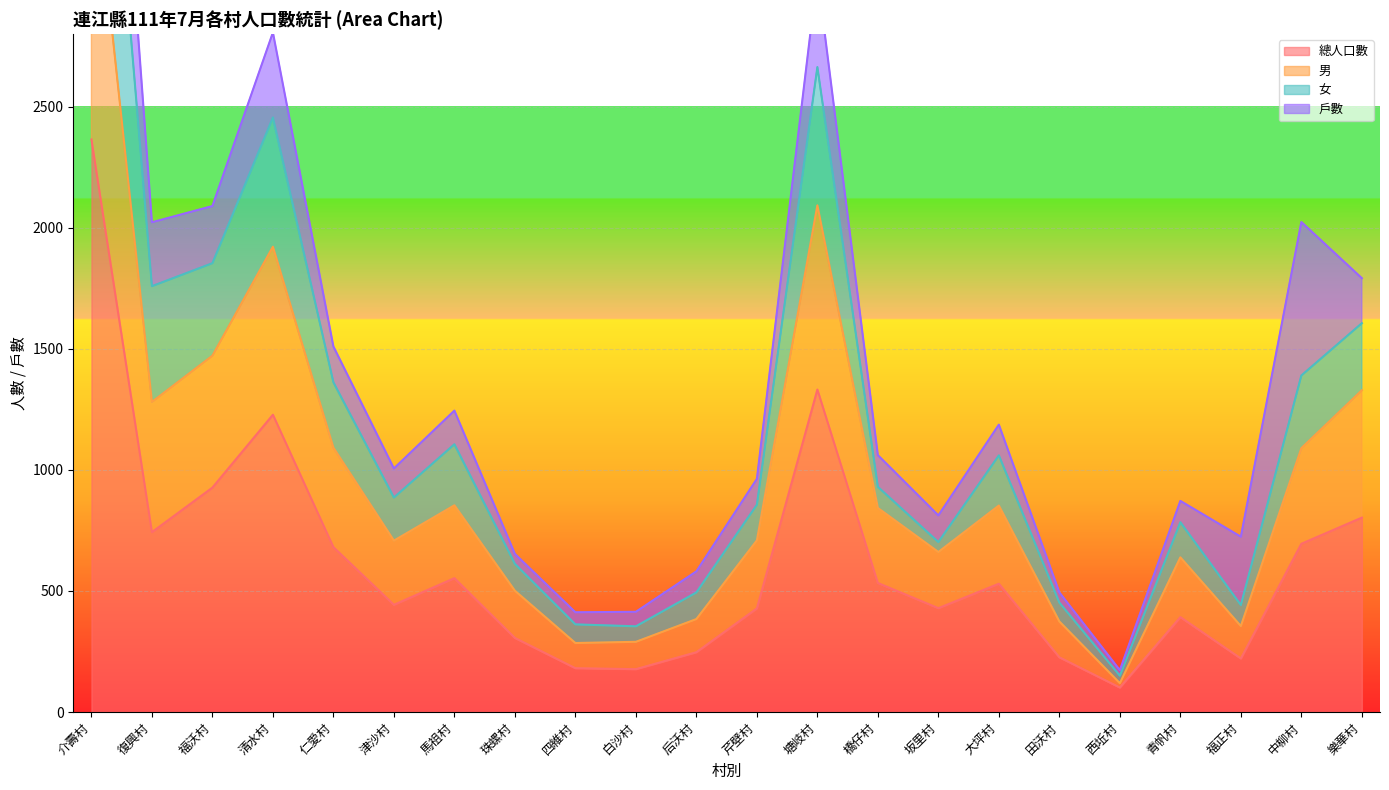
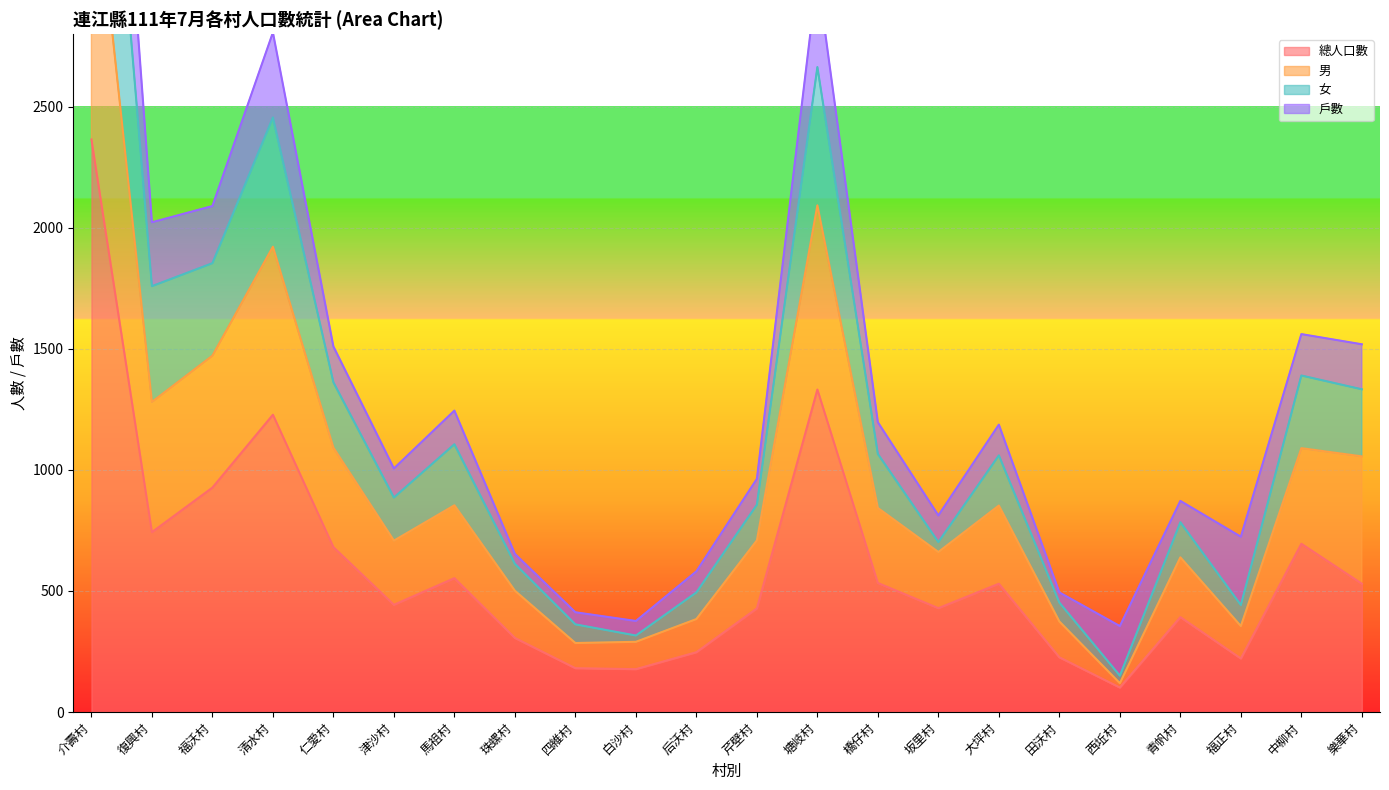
女, 白沙村: 60 -> 30
女, 橋仔村: 90 -> 220
戶數, 西坵村: 20 -> 210
戶數, 中柳村: 630 -> 170
總人口數, 樂華村: 800 -> 530
